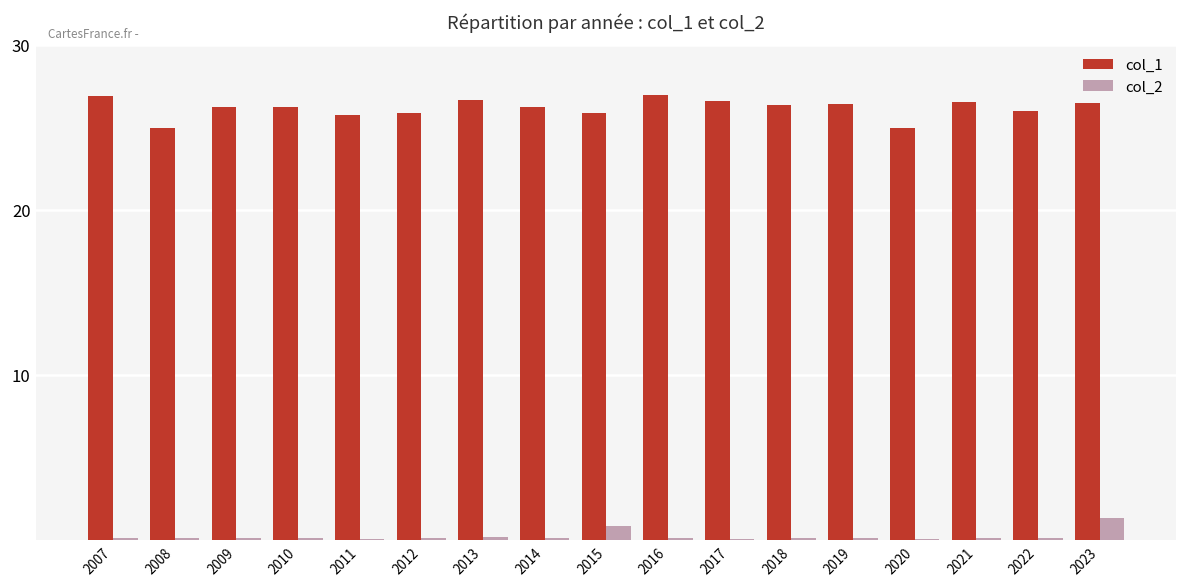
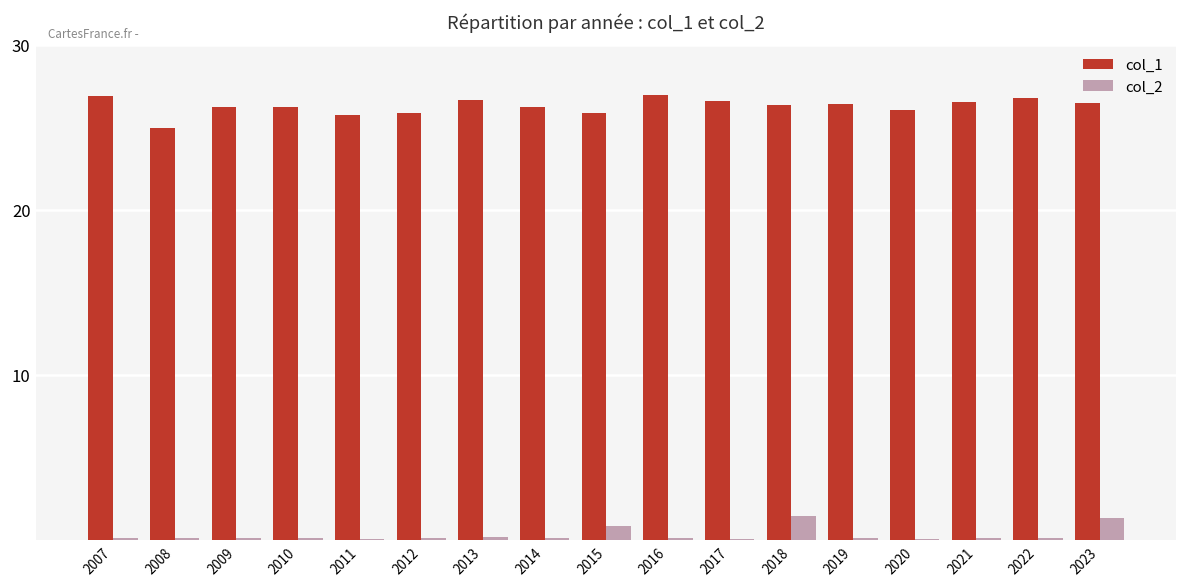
col_2, 2018: 0.1 -> 1.4
col_1, 2020: 25.0 -> 26.0
col_1, 2022: 25.9 -> 26.8
